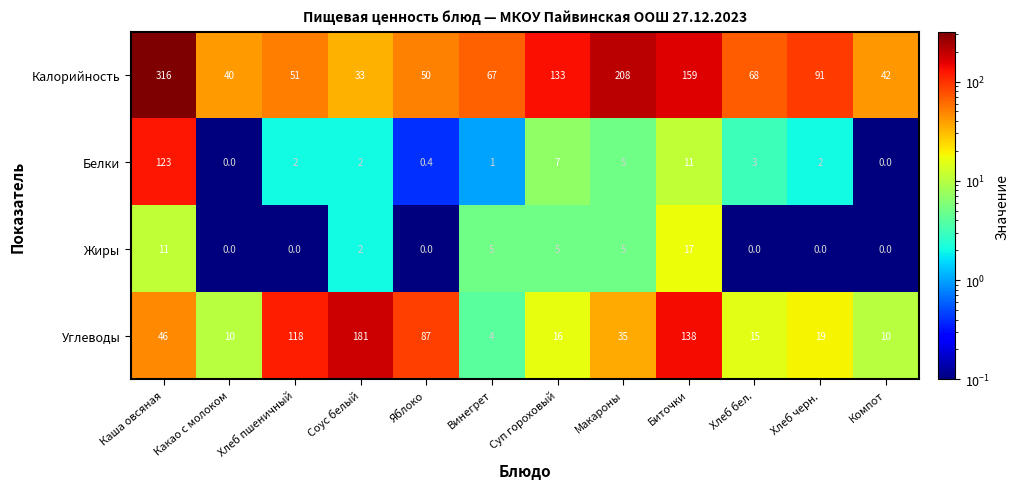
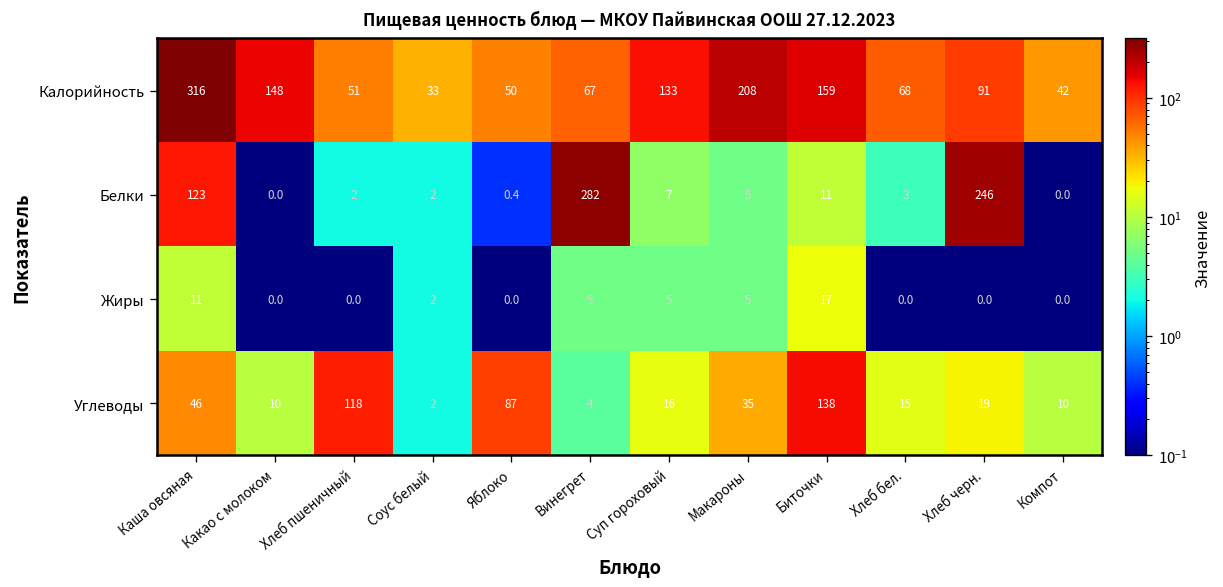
Калорийность, Какао с молоком: 40 -> 148
Белки, Винегрет: 1 -> 282
Белки, Хлеб черн.: 2 -> 246
Углеводы, Соус белый: 181 -> 2
